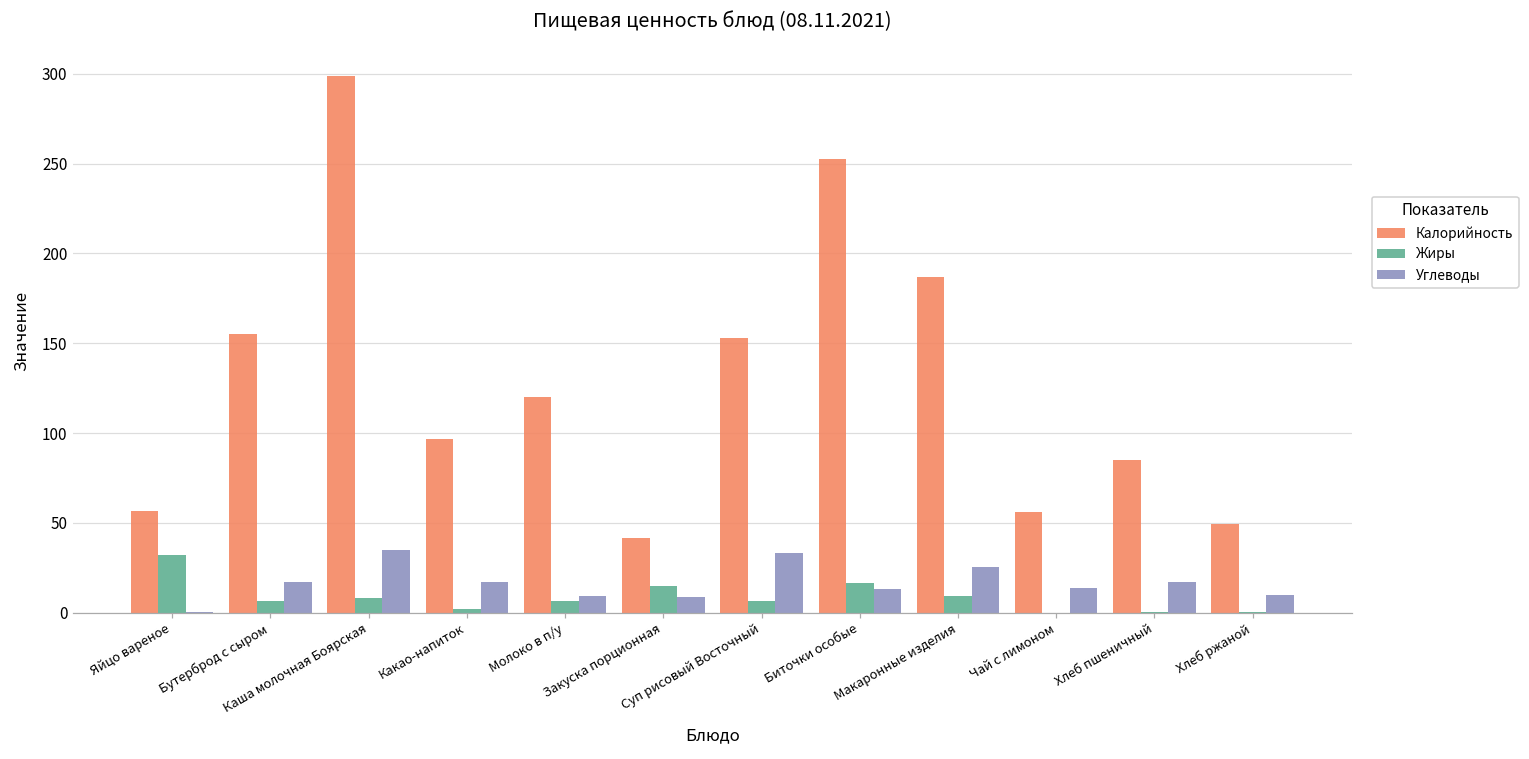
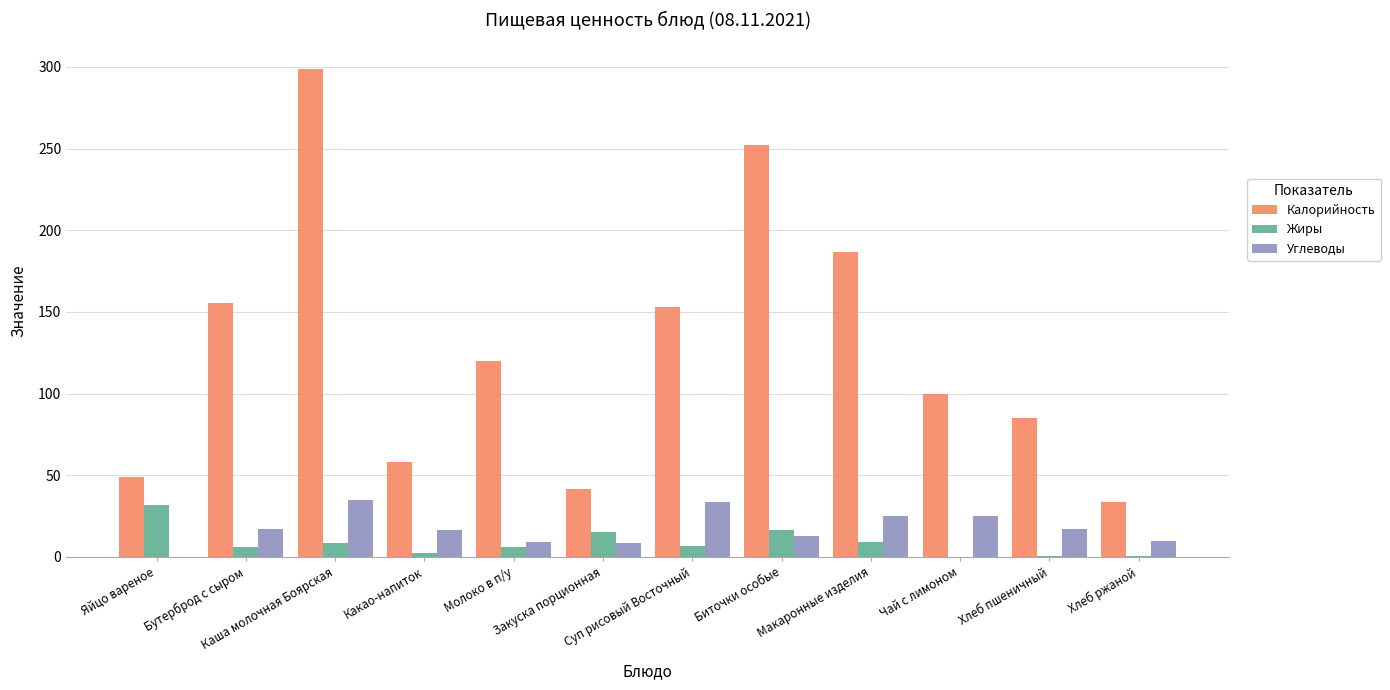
Калорийность, Яйцо вареное: 57 -> 49
Калорийность, Какао-напиток: 97 -> 58
Калорийность, Чай с лимоном: 56 -> 100
Углеводы, Чай с лимоном: 14 -> 25
Калорийность, Хлеб ржаной: 50 -> 33
